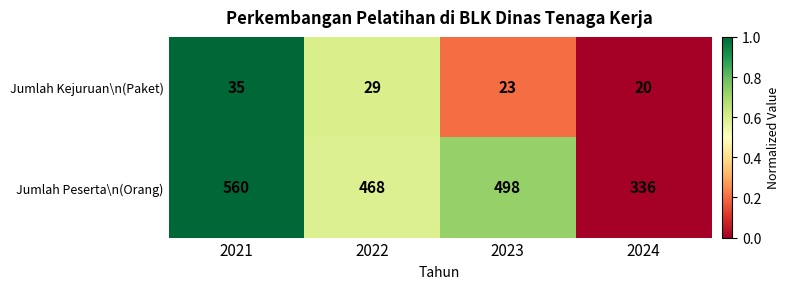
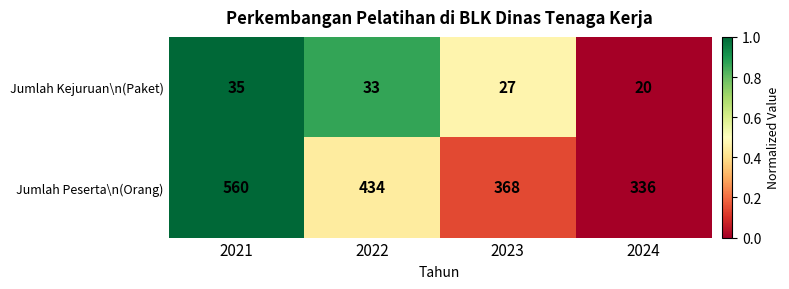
Jumlah Kejuruan\n(Paket), 2022: 29 -> 33
Jumlah Kejuruan\n(Paket), 2023: 23 -> 27
Jumlah Peserta\n(Orang), 2022: 468 -> 434
Jumlah Peserta\n(Orang), 2023: 498 -> 368
